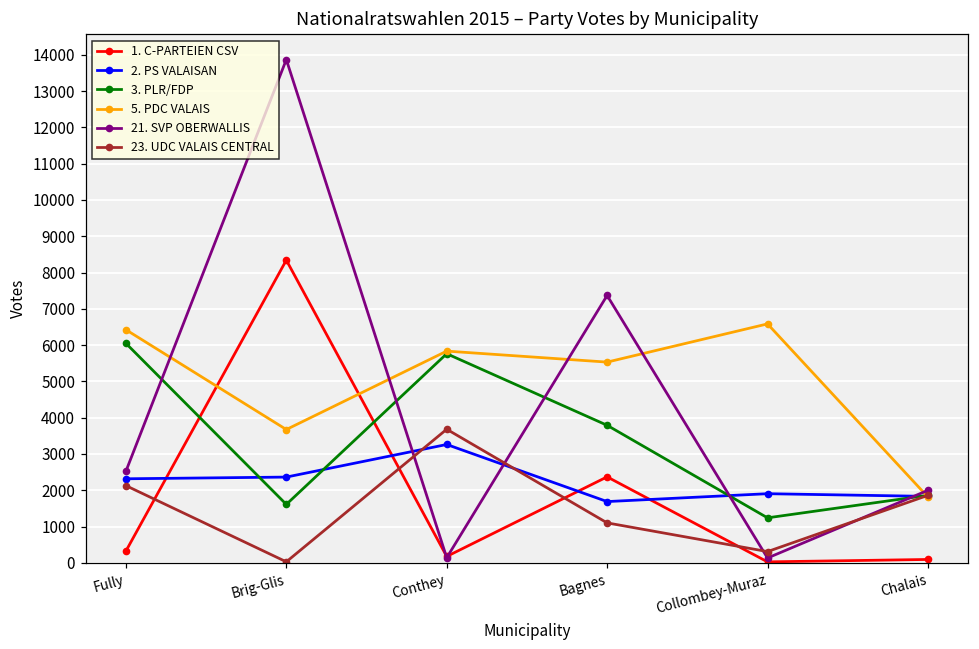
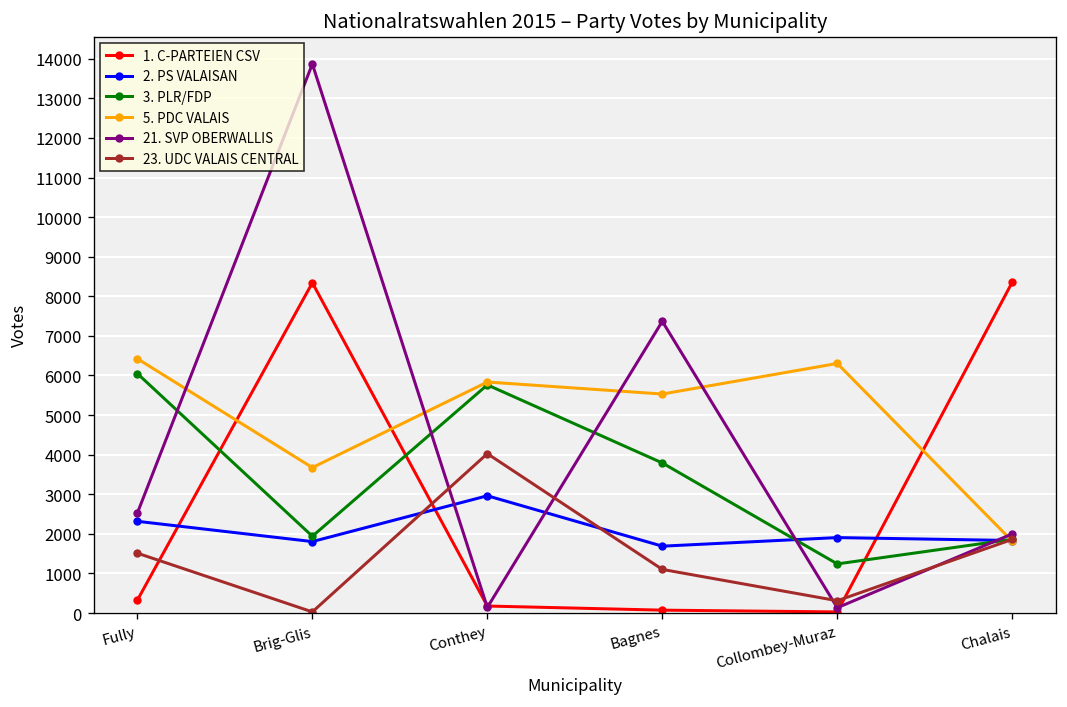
23. UDC VALAIS CENTRAL, Fully: 2100 -> 1500
2. PS VALAISAN, Brig-Glis: 2400 -> 1800
3. PLR/FDP, Brig-Glis: 1600 -> 1900
2. PS VALAISAN, Conthey: 3300 -> 3000
23. UDC VALAIS CENTRAL, Conthey: 3700 -> 4000
1. C-PARTEIEN CSV, Bagnes: 2400 -> 100
5. PDC VALAIS, Collombey-Muraz: 6600 -> 6300
1. C-PARTEIEN CSV, Chalais: 100 -> 8400
